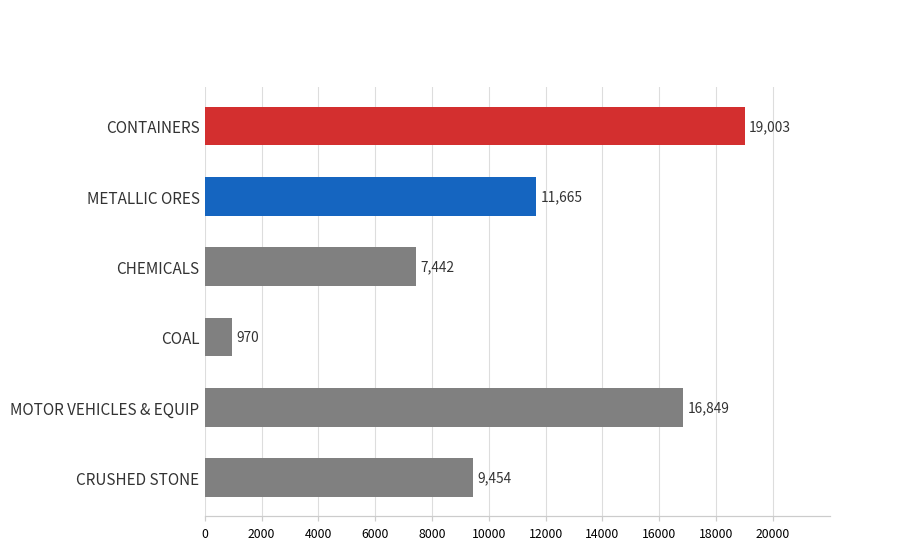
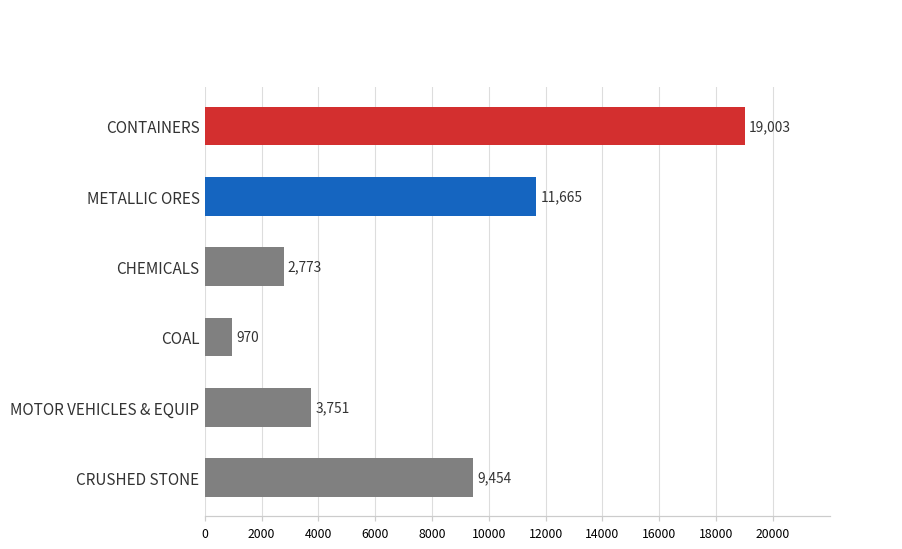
CHEMICALS: 7,442 -> 2,773
MOTOR VEHICLES & EQUIP: 16,849 -> 3,751
